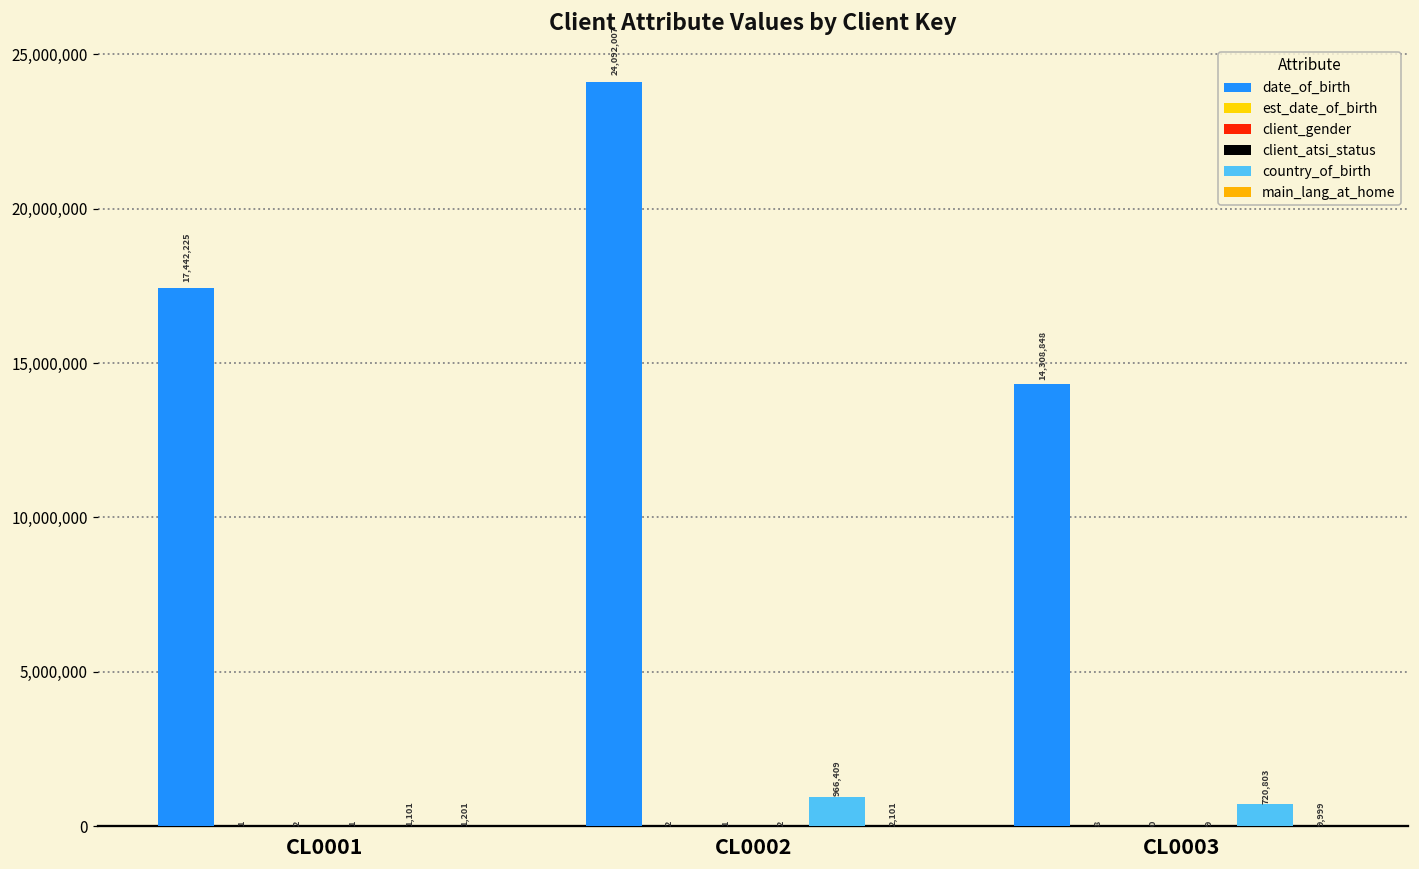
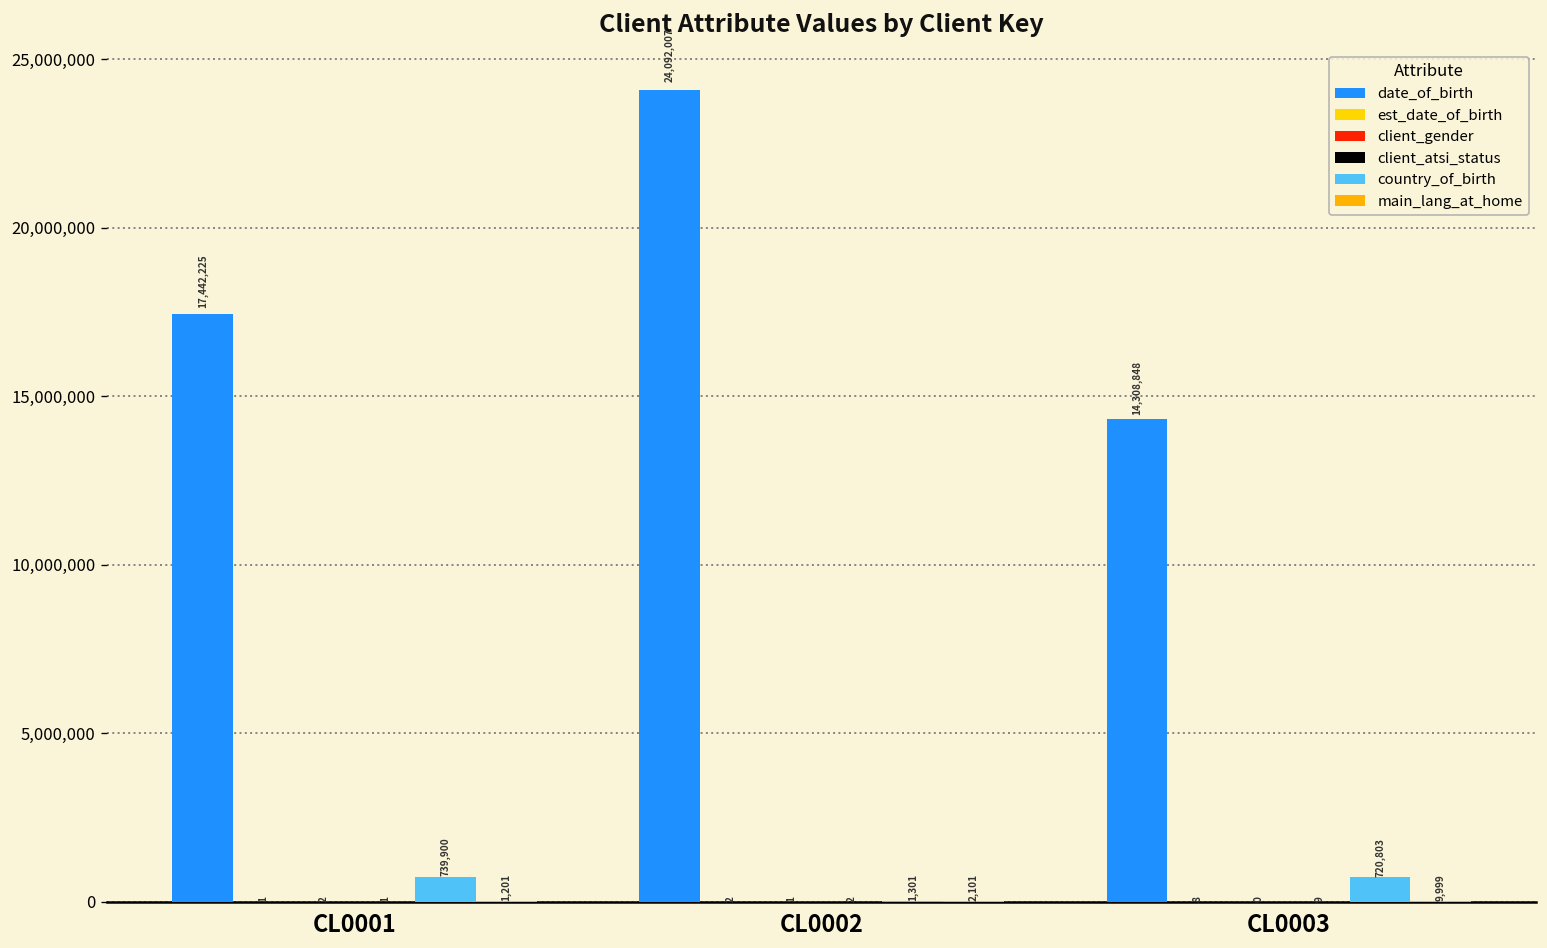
country_of_birth, CL0001: 1,101 -> 739,900
country_of_birth, CL0002: 966,409 -> 1,301
